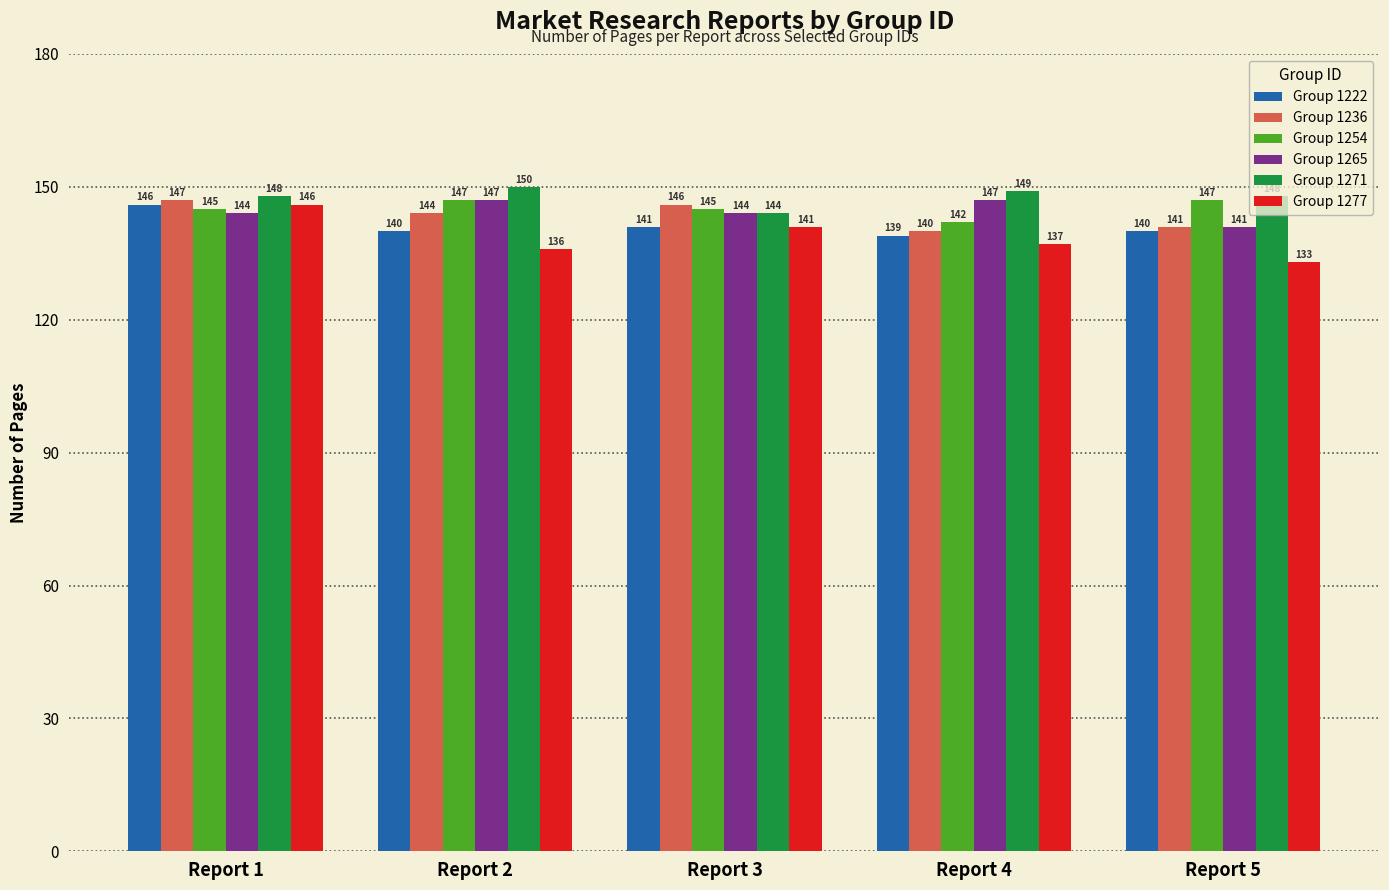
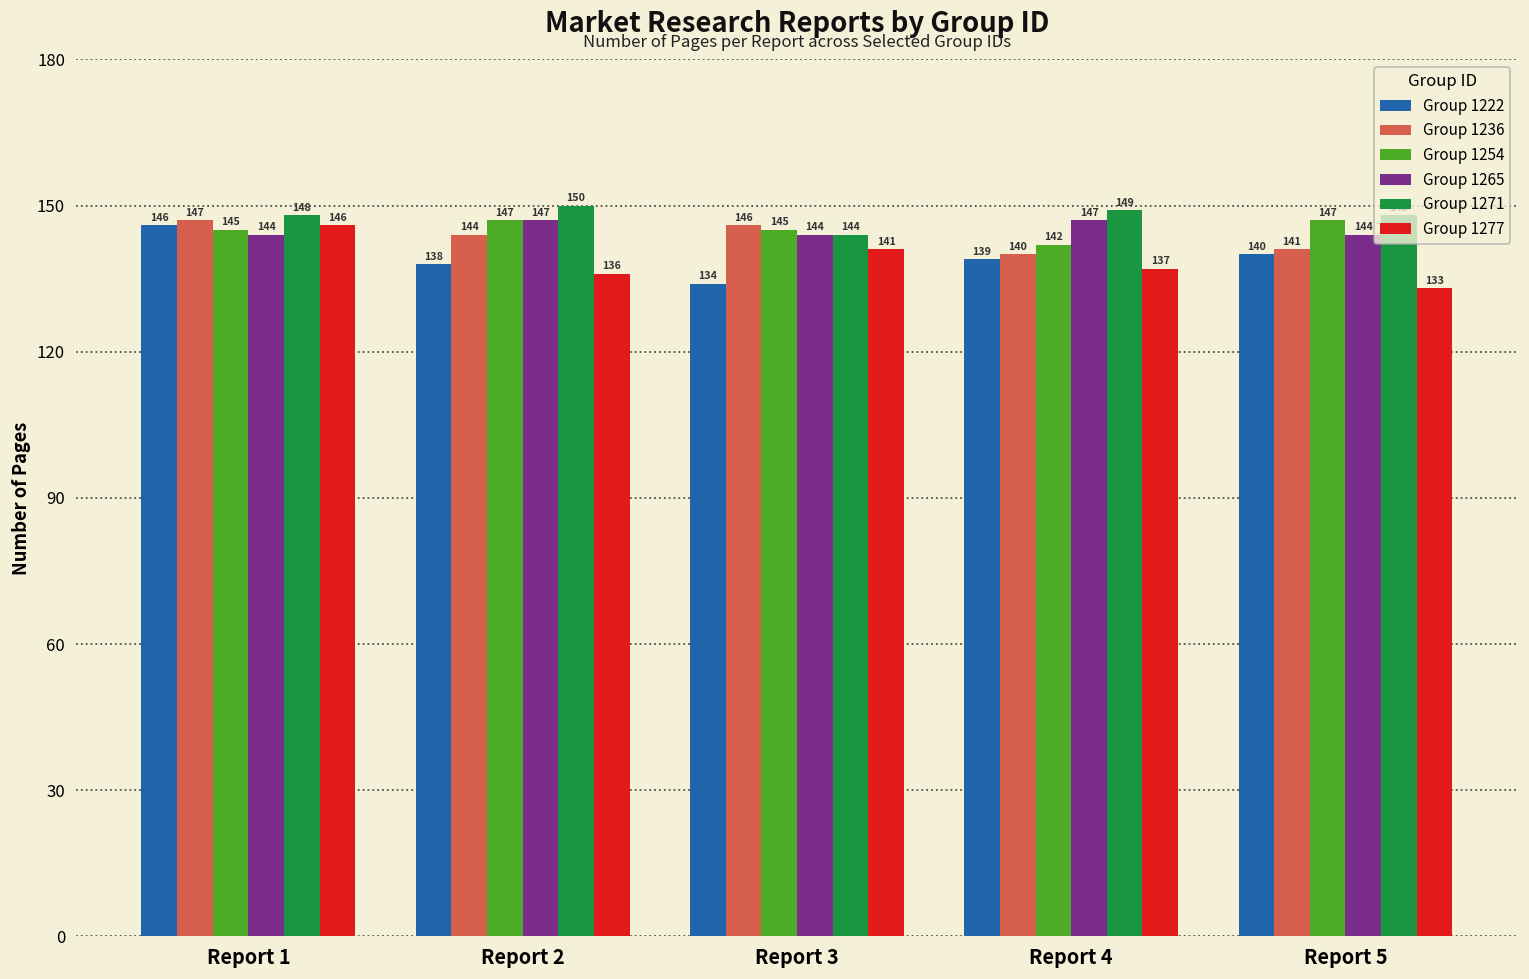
Group 1222, Report 2: 140 -> 138
Group 1222, Report 3: 141 -> 134
Group 1265, Report 5: 141 -> 144
